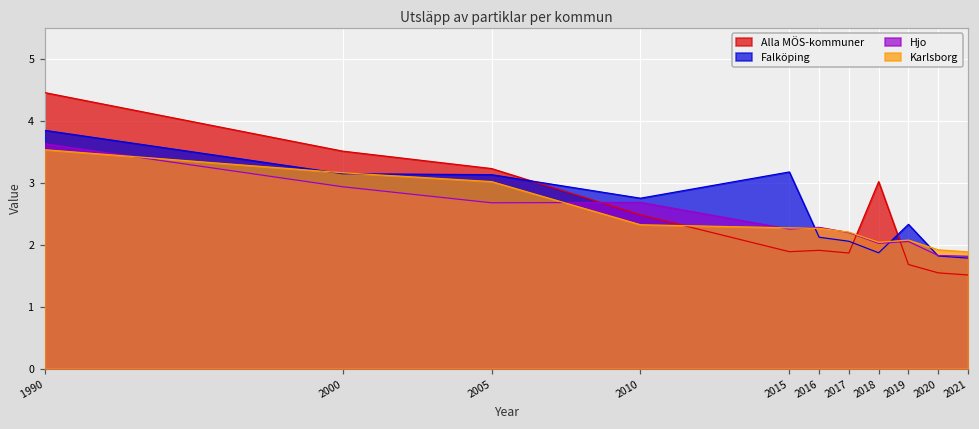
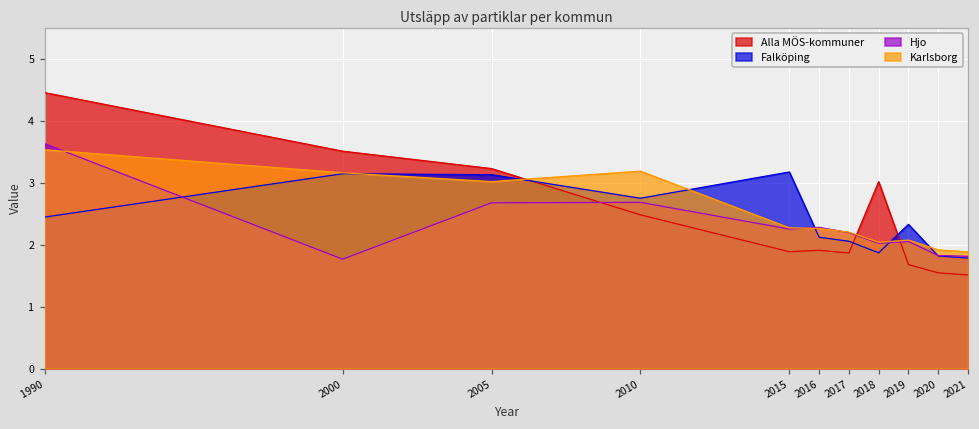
Falköping, 1990: 3.8 -> 2.4
Hjo, 2000: 2.9 -> 1.8
Karlsborg, 2010: 2.3 -> 3.2
